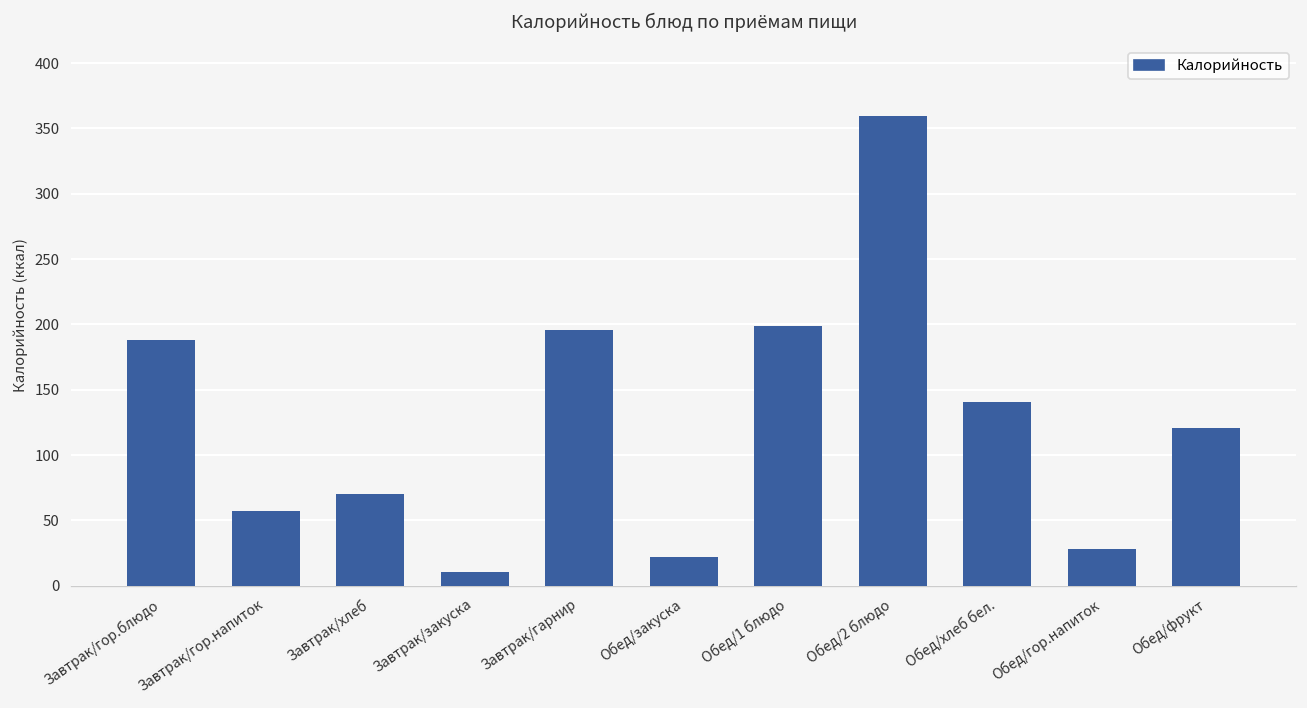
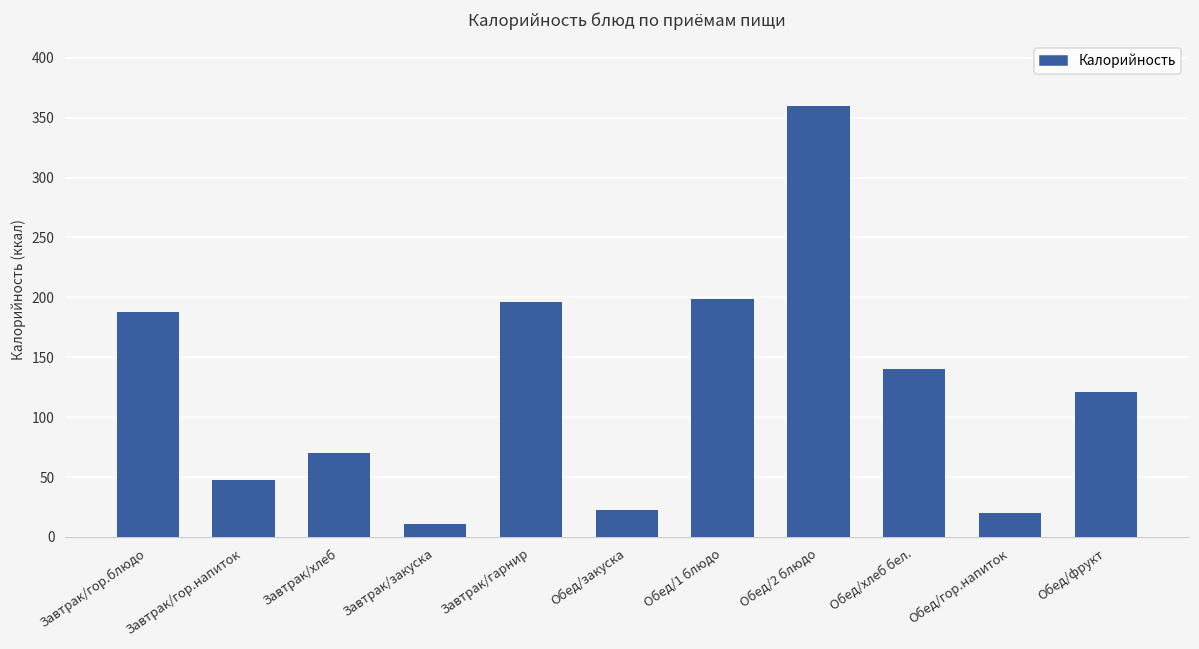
Завтрак/гор.напиток: 58 -> 48
Обед/гор.напиток: 28 -> 20
